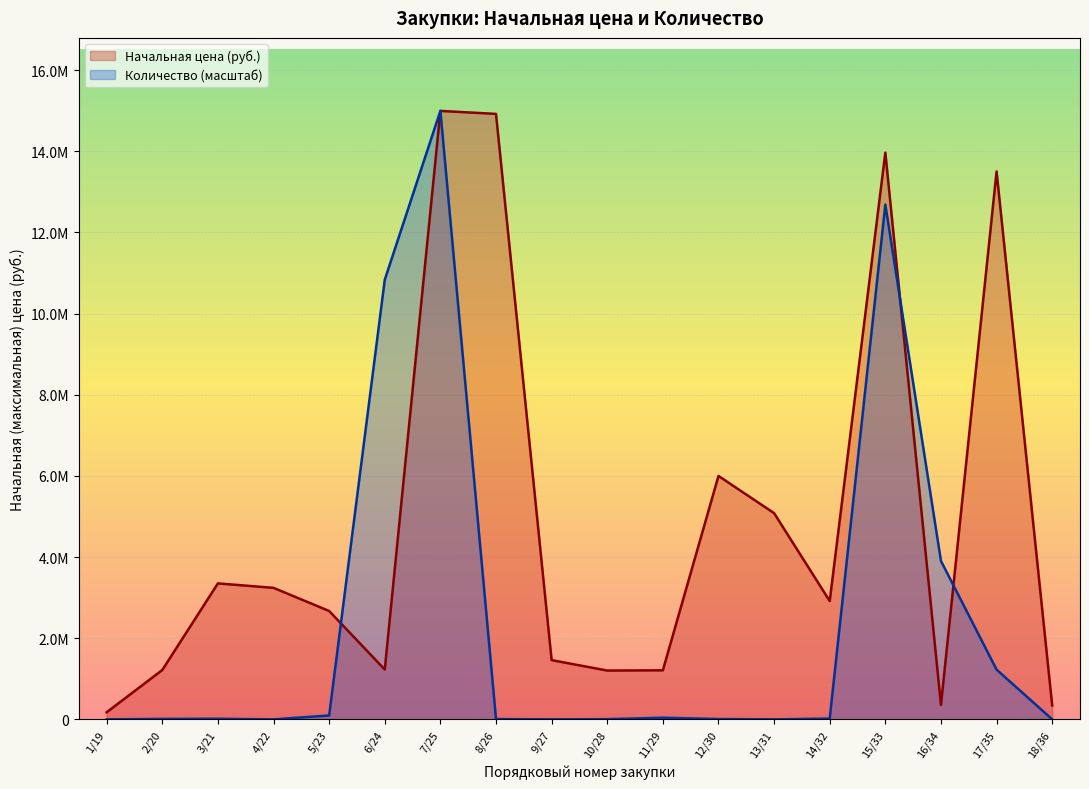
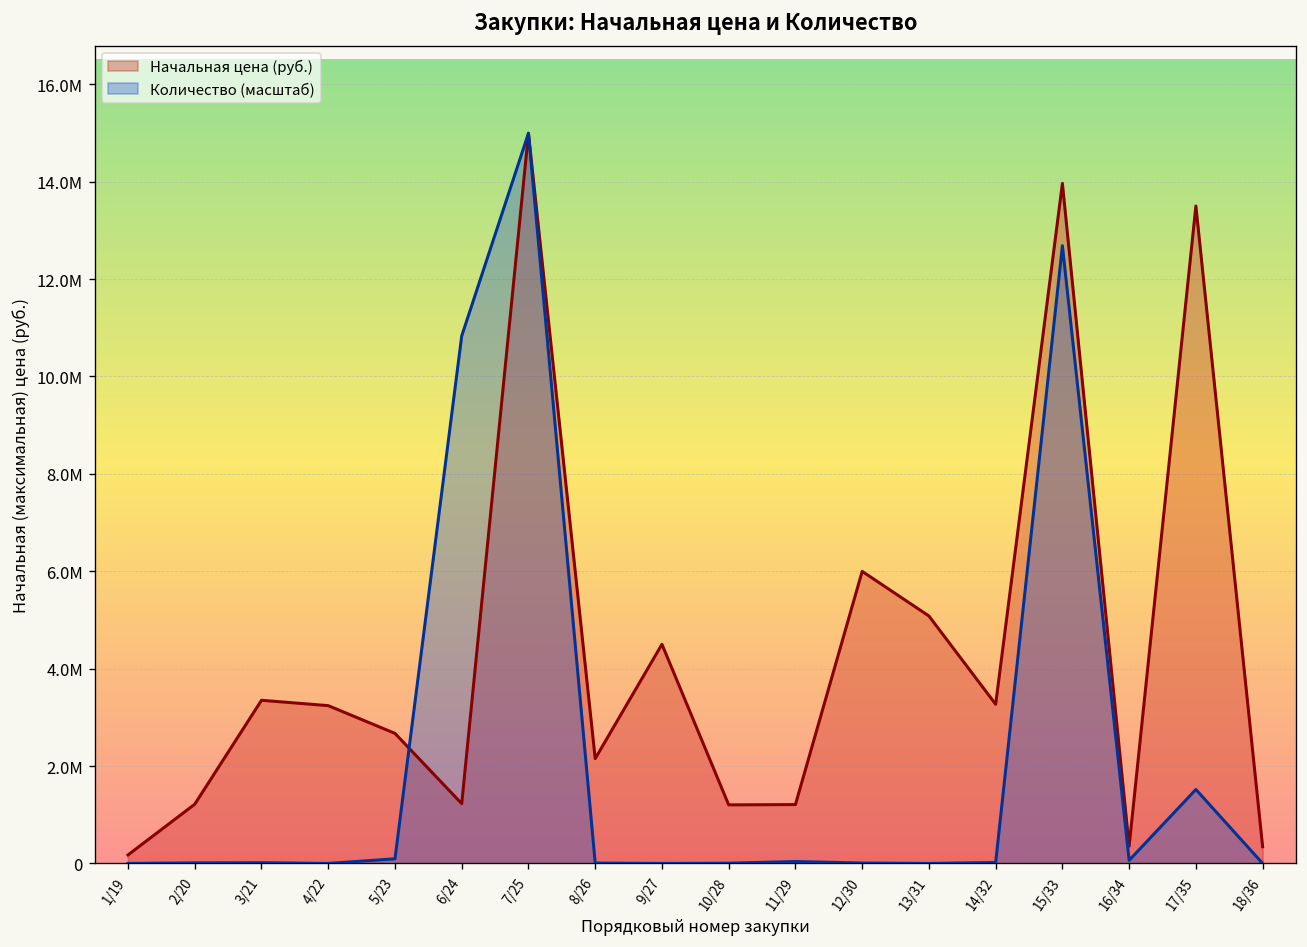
Начальная цена (руб.), 8/26: 14900000 -> 2200000
Начальная цена (руб.), 9/27: 1500000 -> 4500000
Начальная цена (руб.), 14/32: 2900000 -> 3300000
Количество (масштаб), 16/34: 3900000 -> 100000
Количество (масштаб), 17/35: 1200000 -> 1500000
